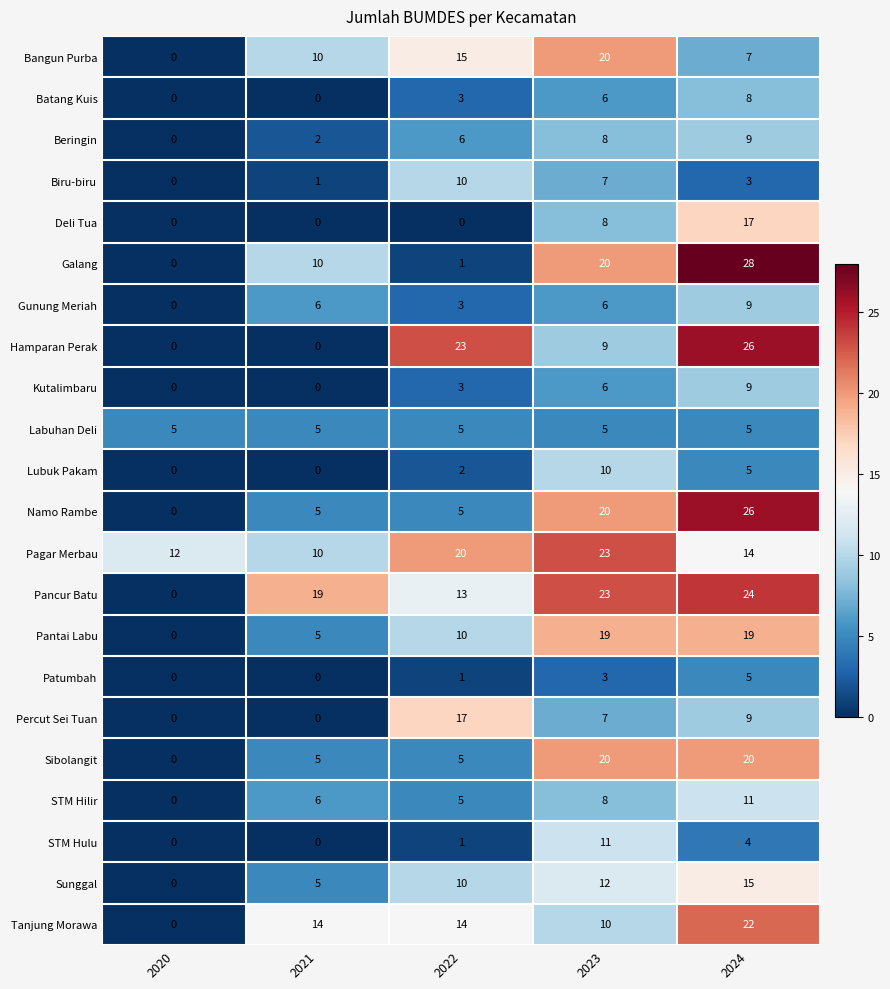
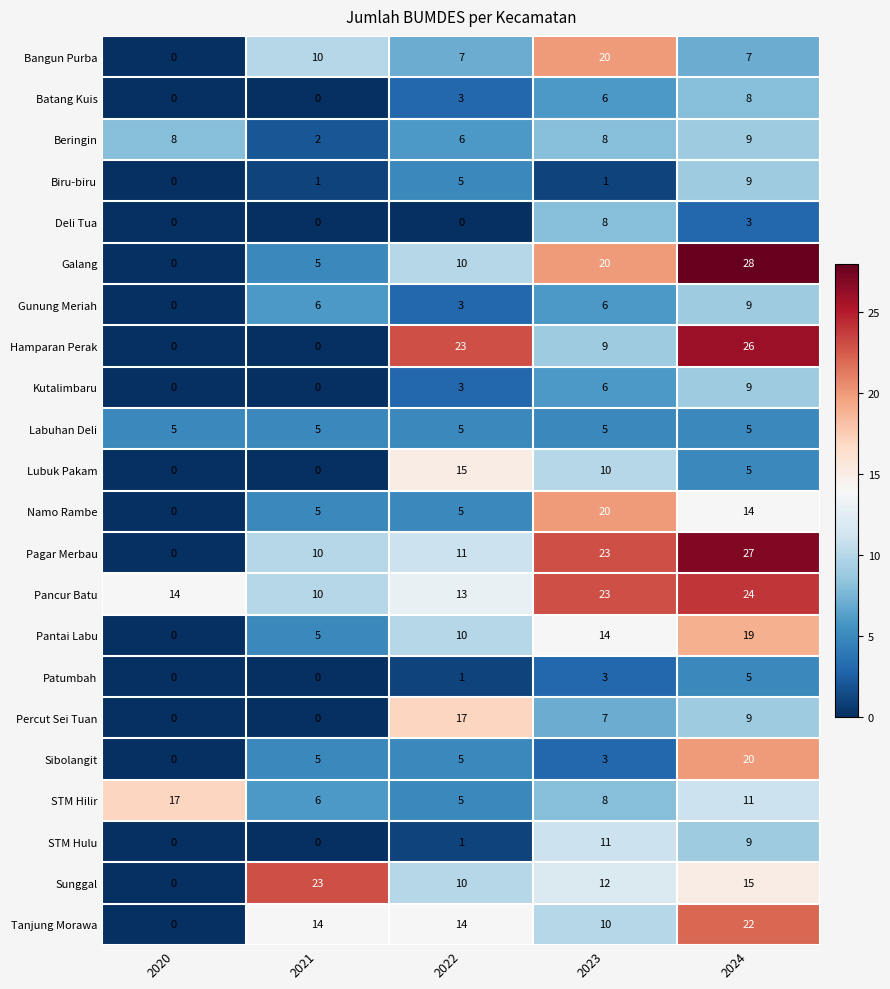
Bangun Purba, 2022: 15 -> 7
Beringin, 2020: 0 -> 8
Biru-biru, 2022: 10 -> 5
Biru-biru, 2023: 7 -> 1
Biru-biru, 2024: 3 -> 9
Deli Tua, 2024: 17 -> 3
Galang, 2021: 10 -> 5
Galang, 2022: 1 -> 10
Lubuk Pakam, 2022: 2 -> 15
Namo Rambe, 2024: 26 -> 14
Pagar Merbau, 2020: 12 -> 0
Pagar Merbau, 2022: 20 -> 11
Pagar Merbau, 2024: 14 -> 27
Pancur Batu, 2020: 0 -> 14
Pancur Batu, 2021: 19 -> 10
Pantai Labu, 2023: 19 -> 14
Sibolangit, 2023: 20 -> 3
STM Hilir, 2020: 0 -> 17
STM Hulu, 2024: 4 -> 9
Sunggal, 2021: 5 -> 23
